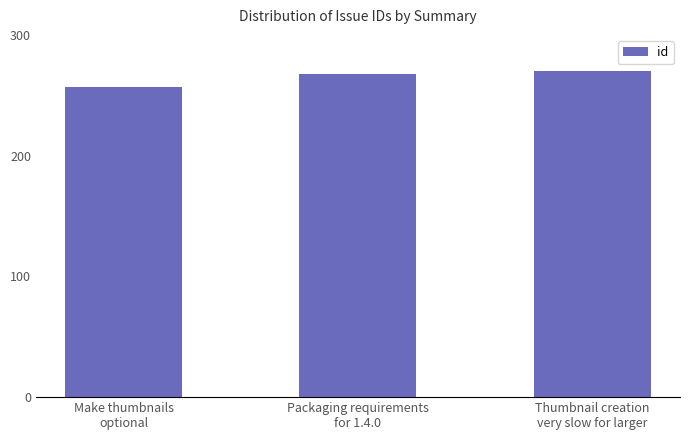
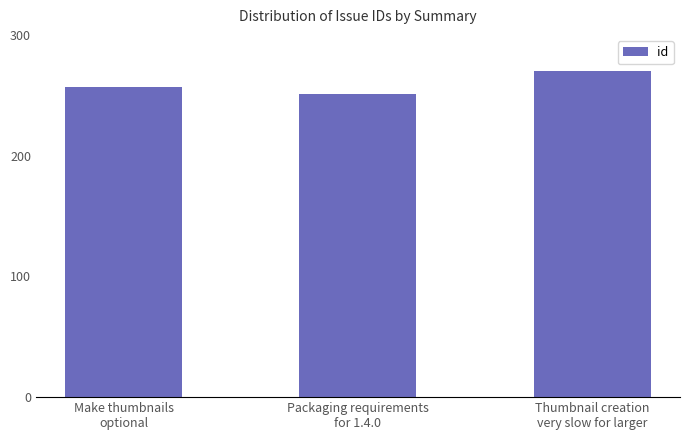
Packaging requirements for 1.4.0: 268 -> 251
